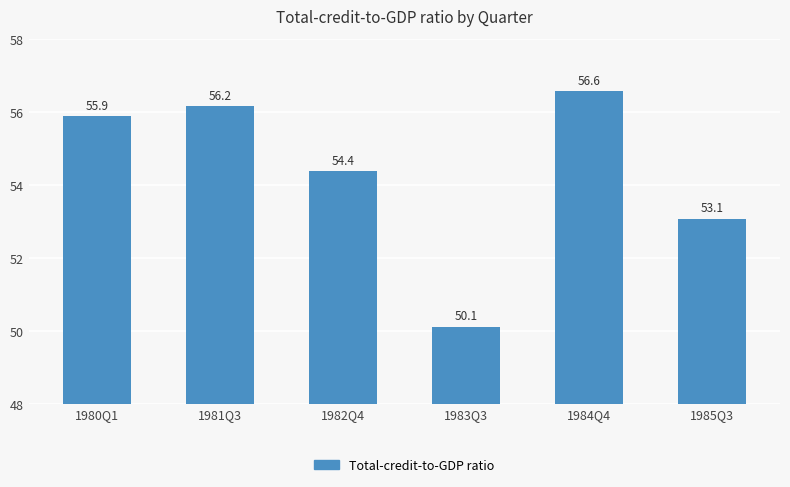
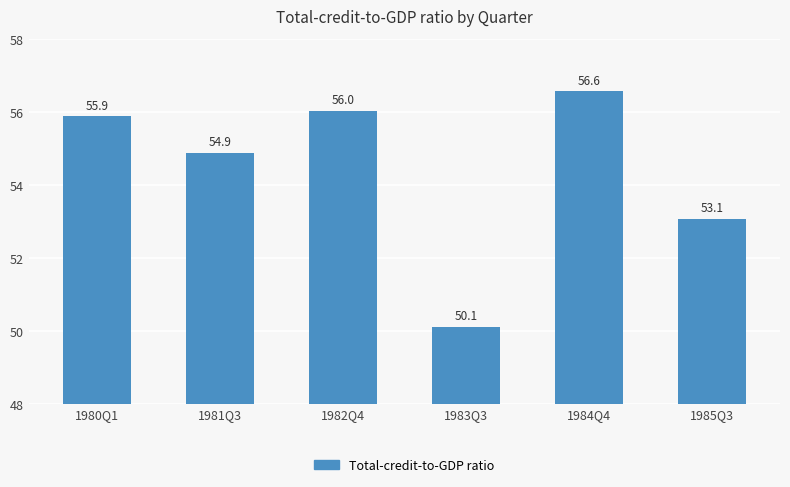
1981Q3: 56.2 -> 54.9
1982Q4: 54.4 -> 56.0
